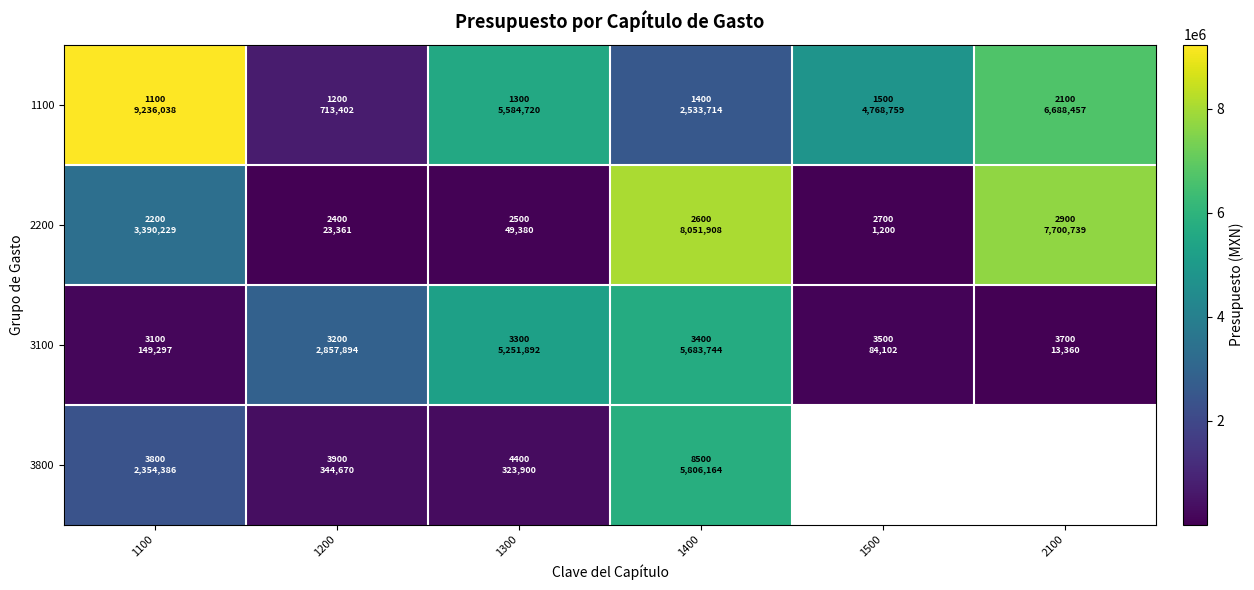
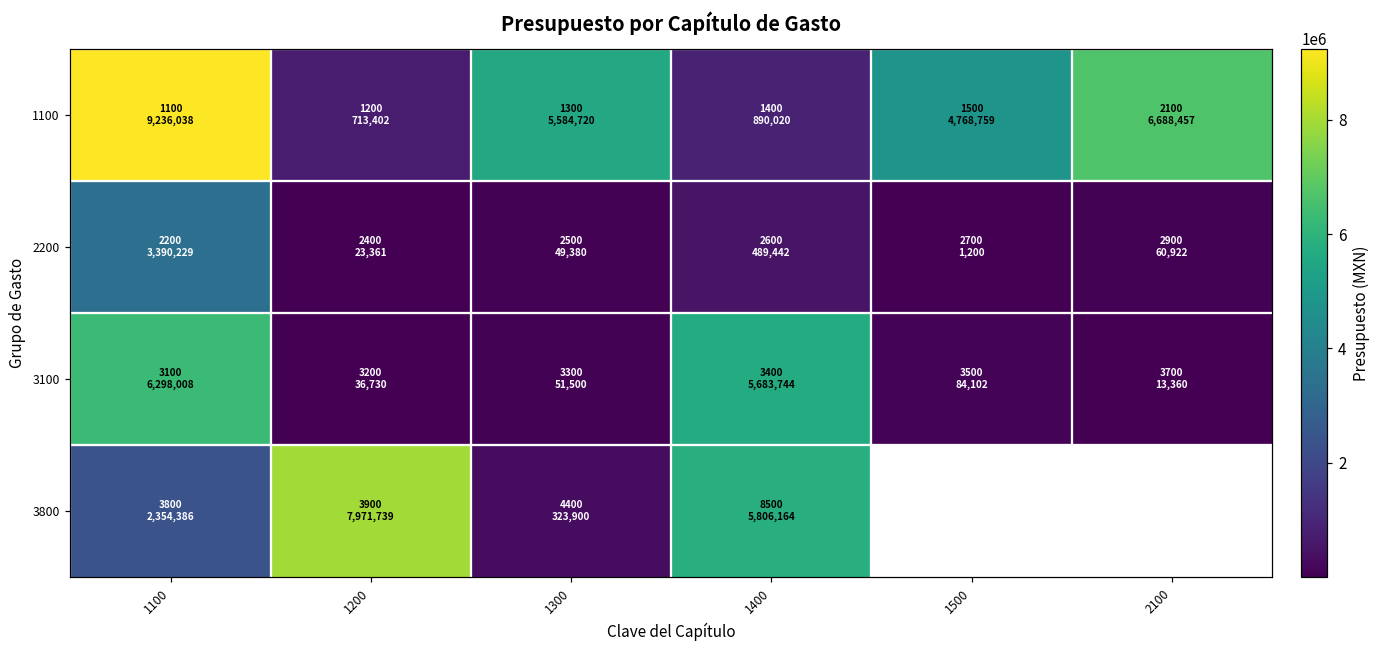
1100, 1400: 2,533,714 -> 890,020
2200, 1400: 8,051,908 -> 489,442
2200, 2100: 7,700,739 -> 60,922
3100, 1100: 149,297 -> 6,298,008
3100, 1200: 2,857,894 -> 36,730
3100, 1300: 5,251,892 -> 51,500
3800, 1200: 344,670 -> 7,971,739
